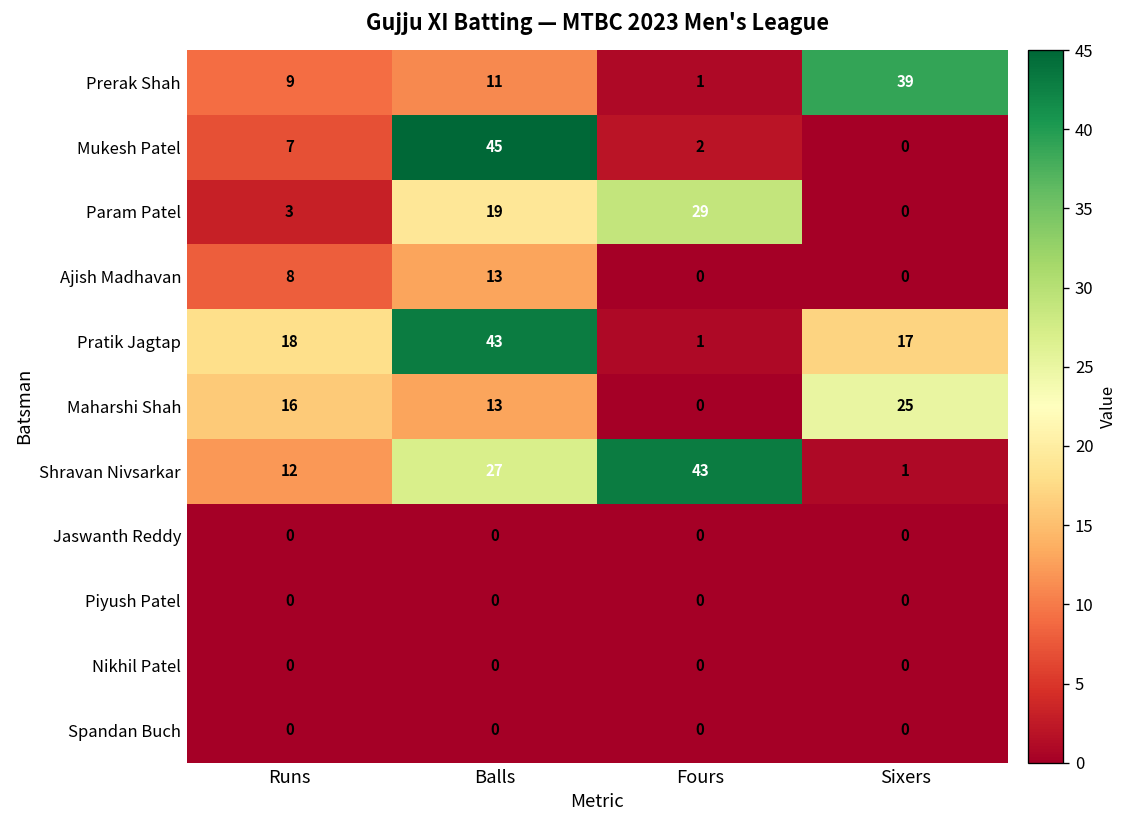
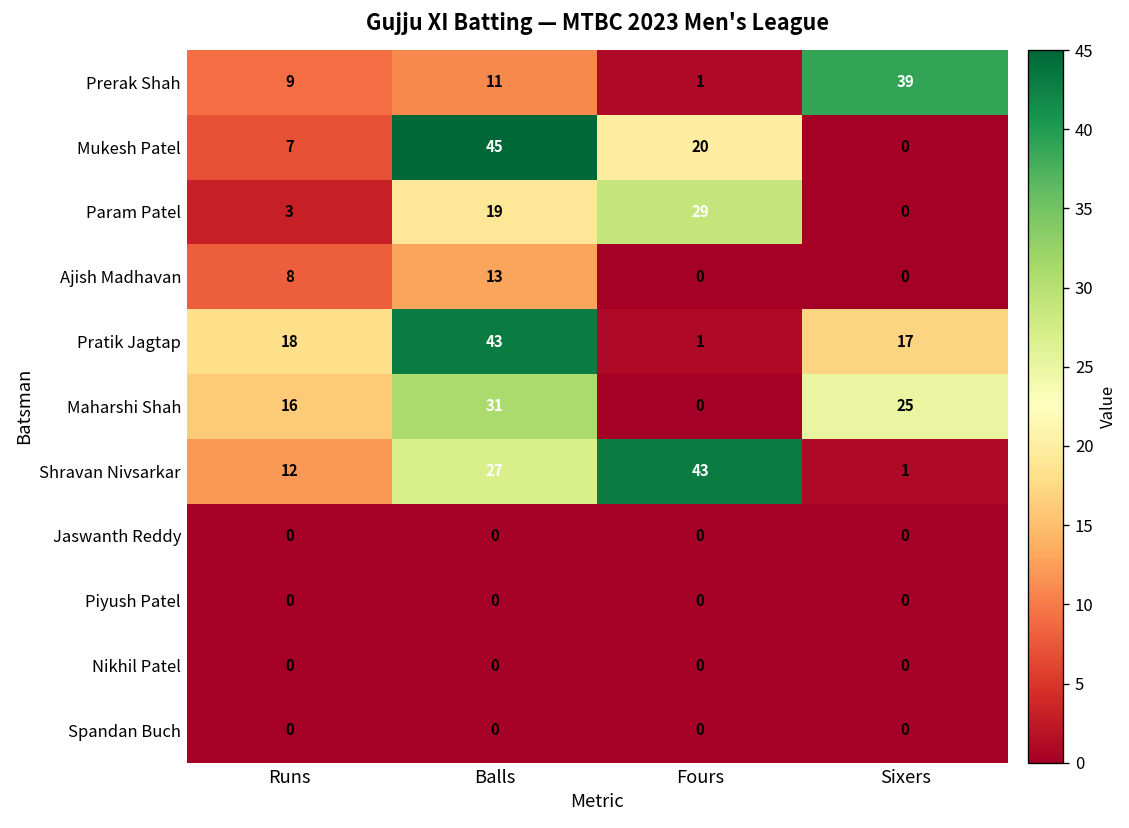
Mukesh Patel, Fours: 2 -> 20
Maharshi Shah, Balls: 13 -> 31
